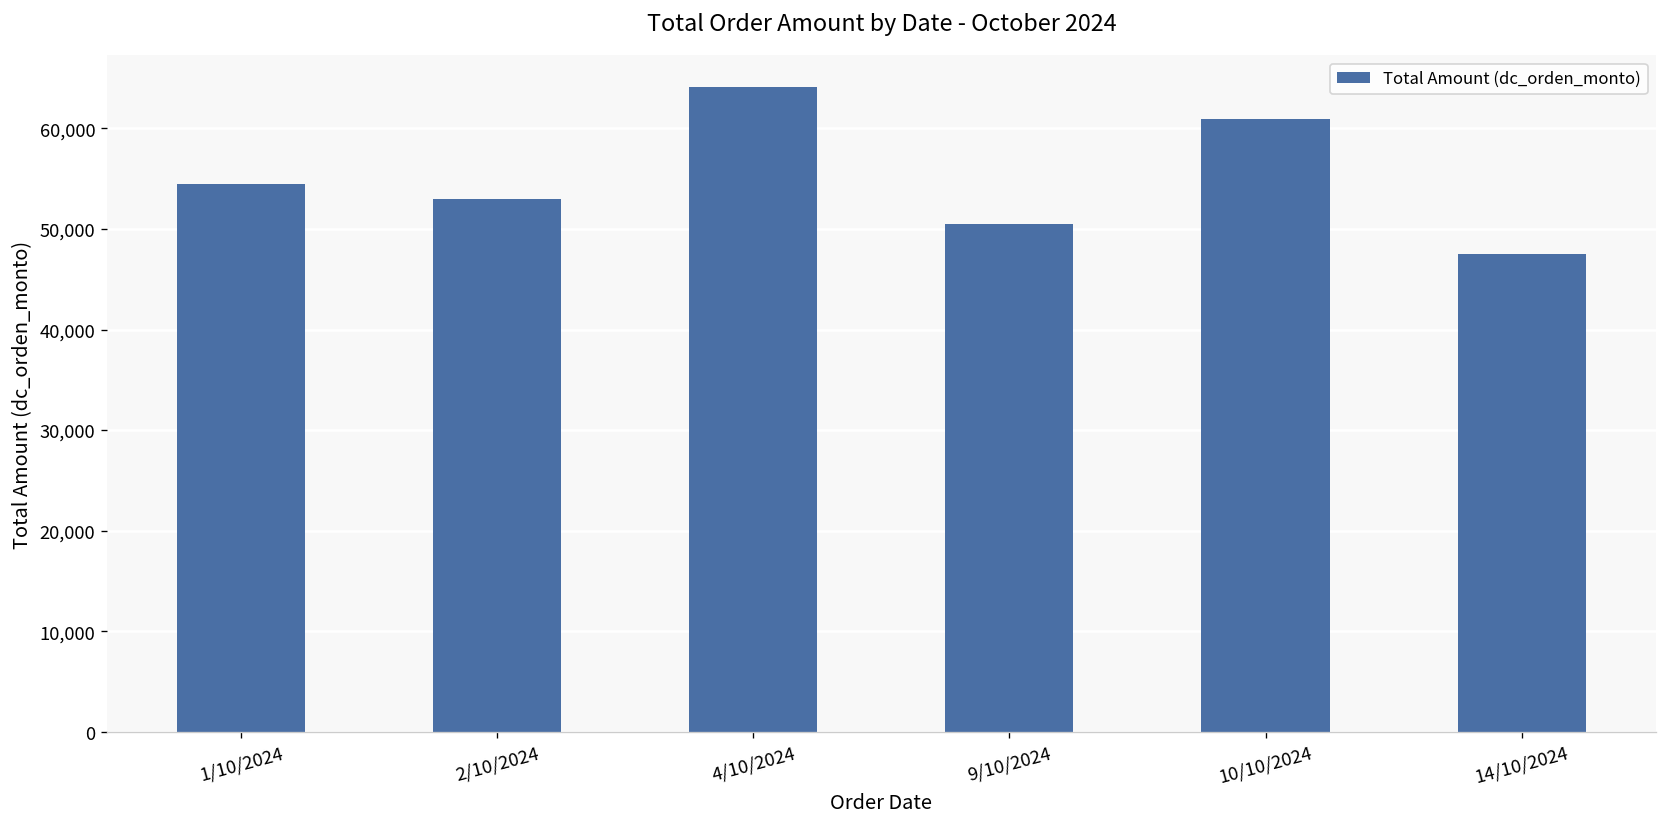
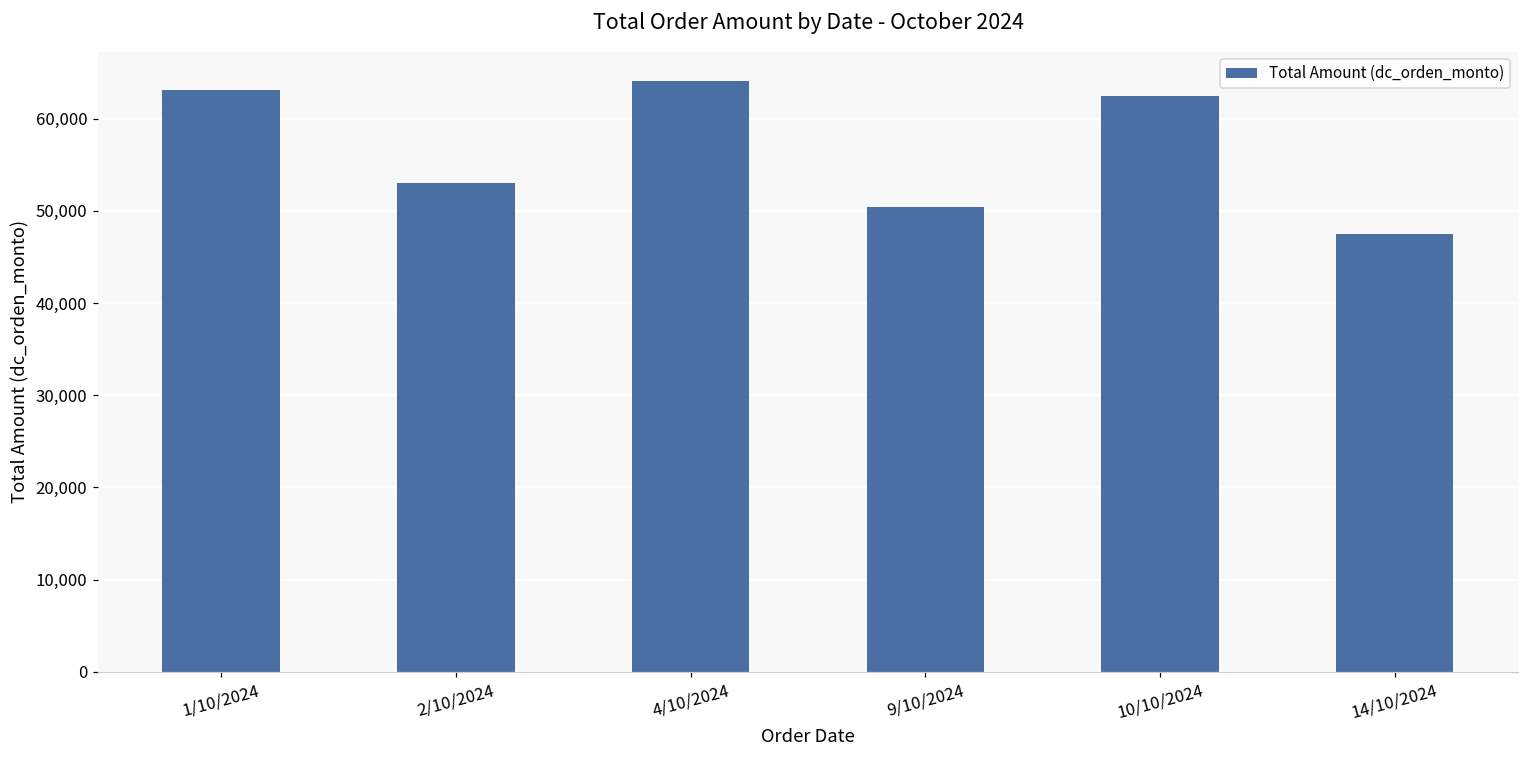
1/10/2024: 55,000 -> 63,000
10/10/2024: 61,000 -> 62,000
